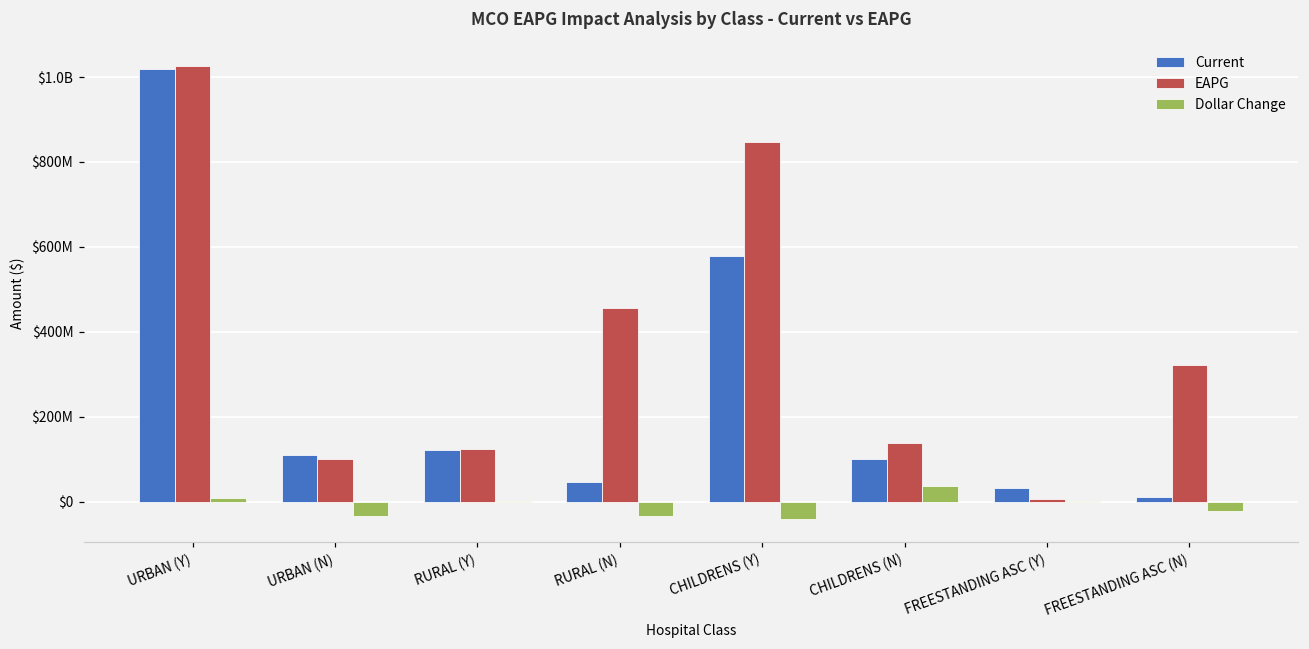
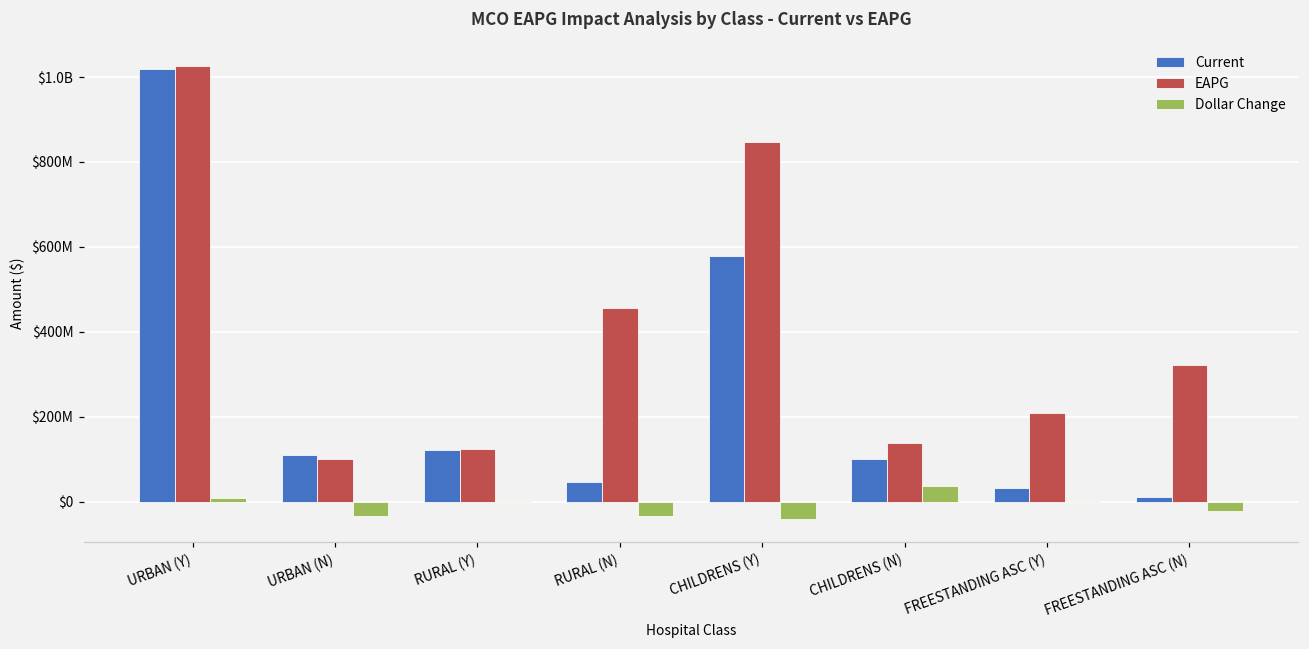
EAPG, FREESTANDING ASC (Y): $10000000 -> $210000000
